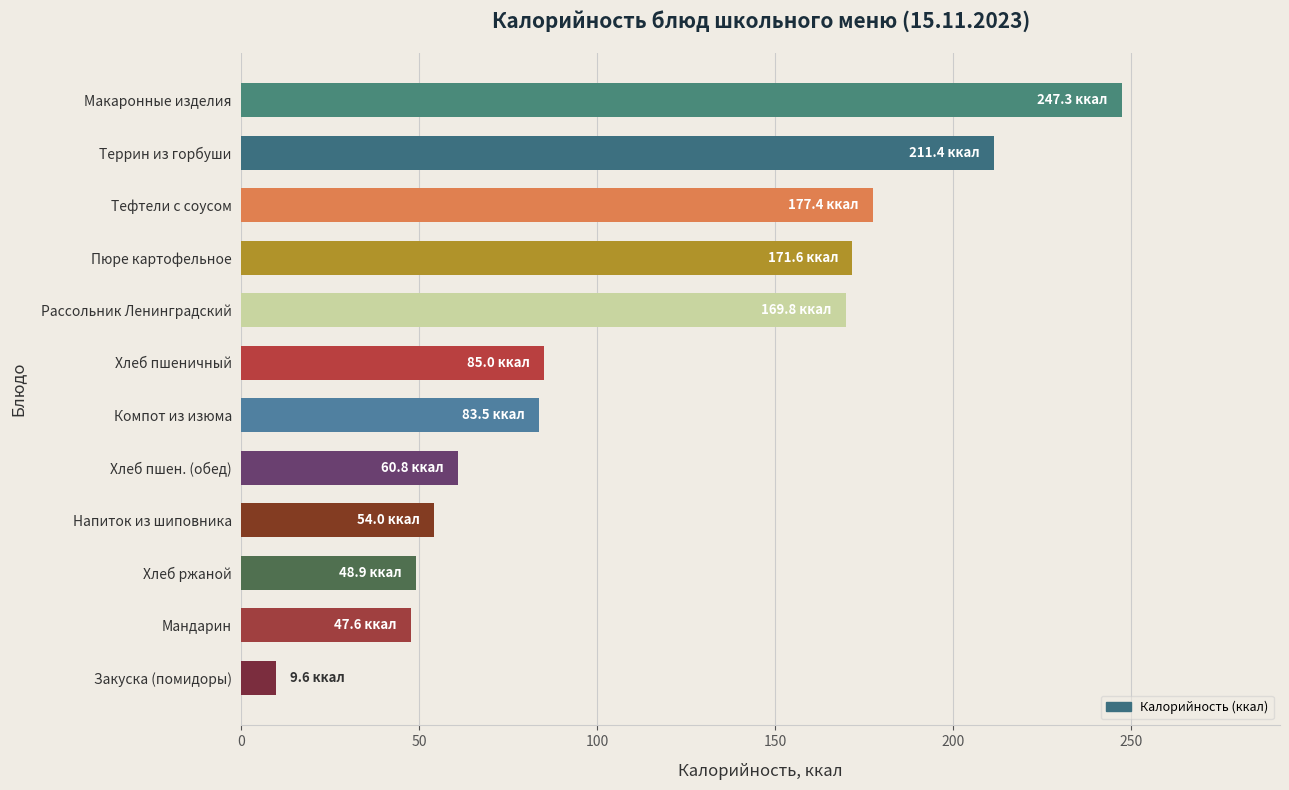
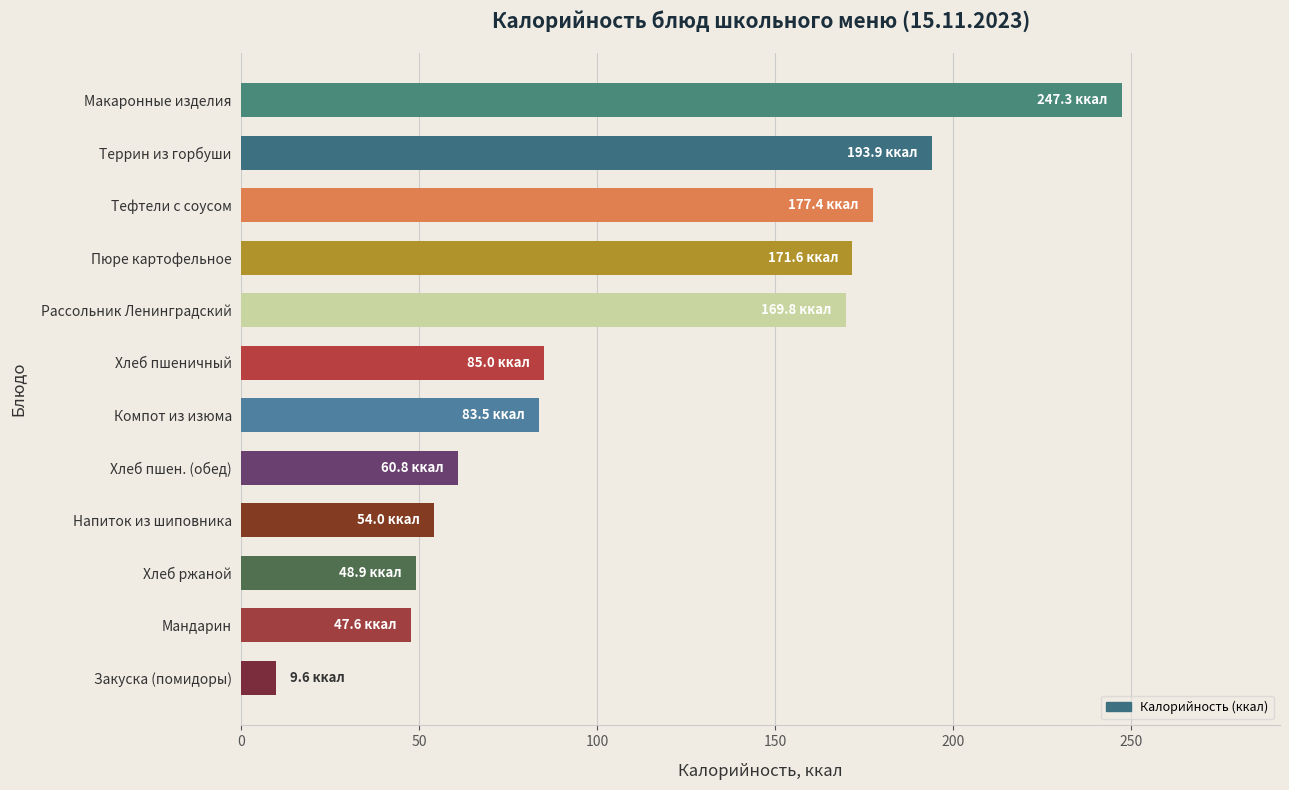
Террин из горбуши: 211.4 -> 193.9
